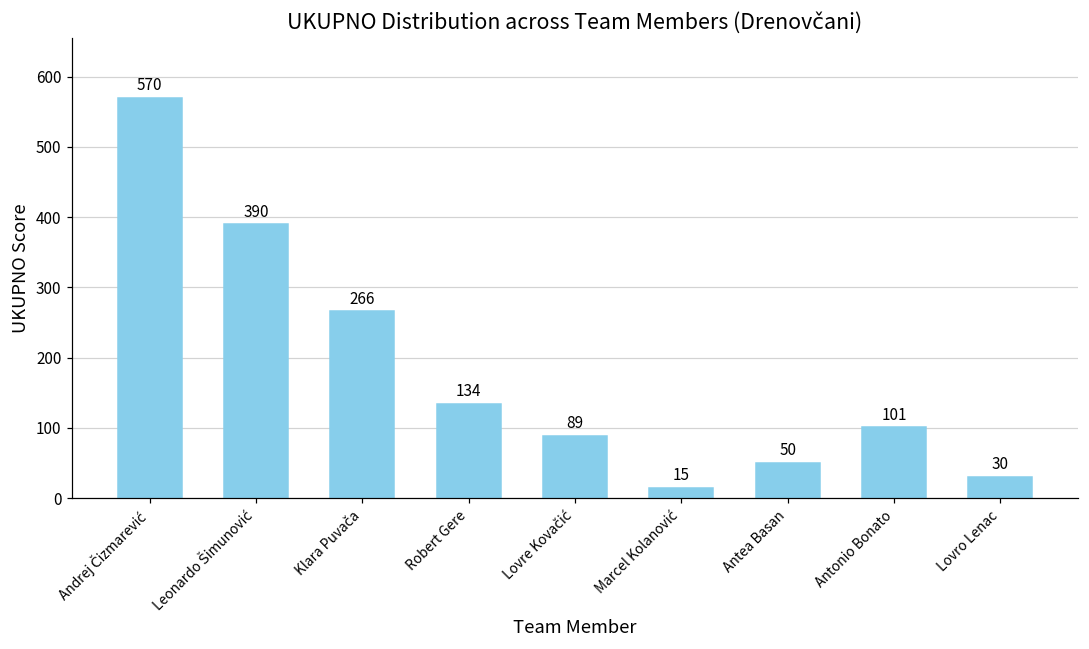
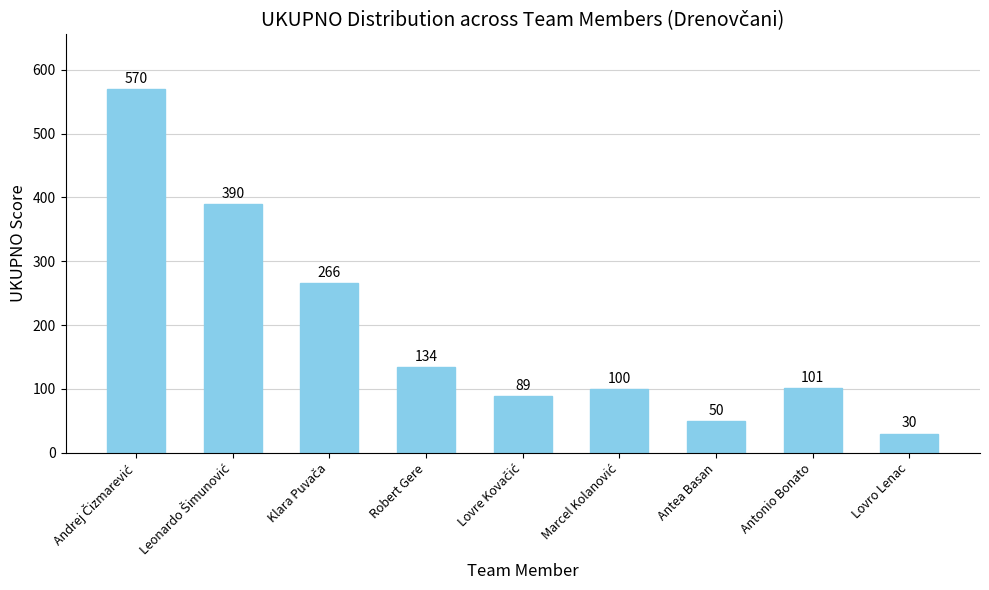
Marcel Kolanović: 15 -> 100
